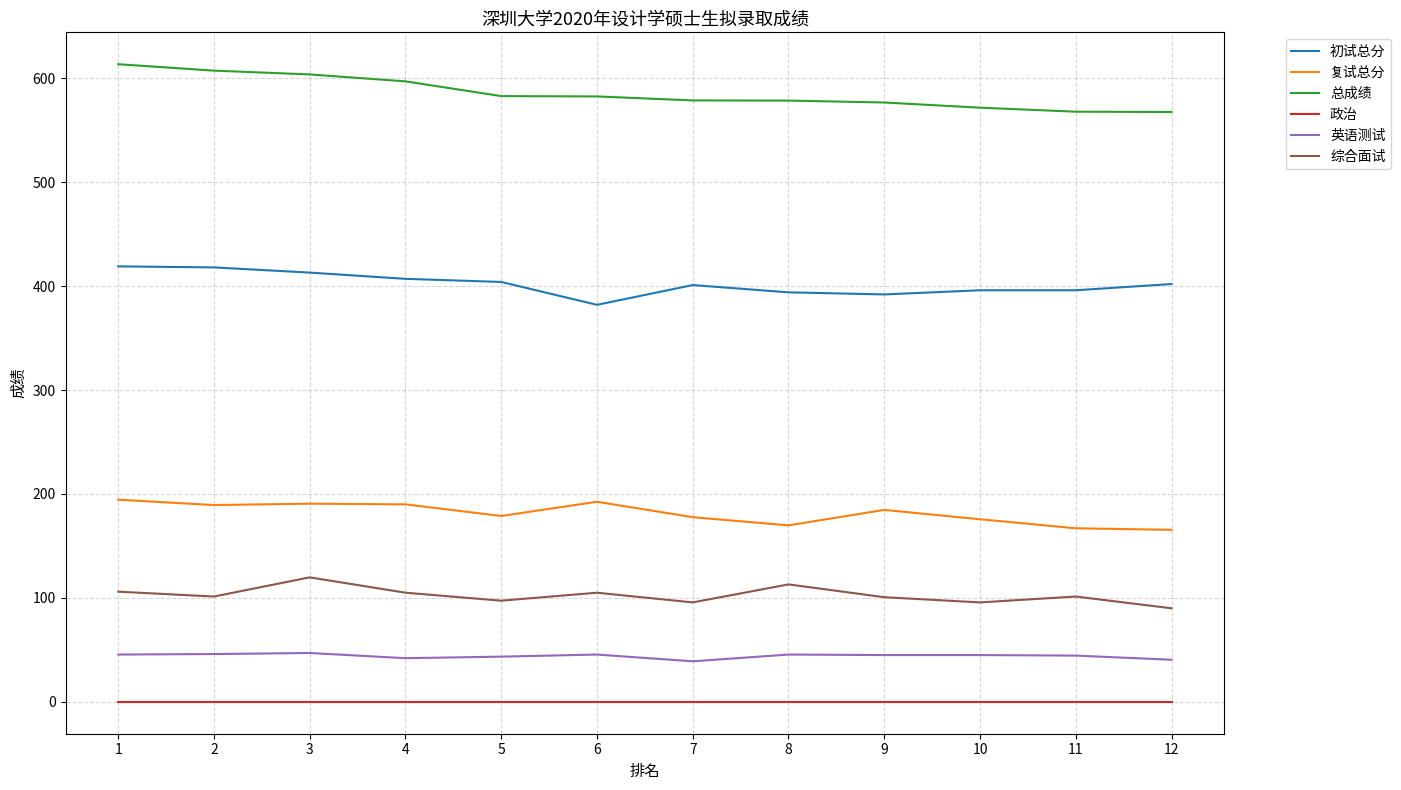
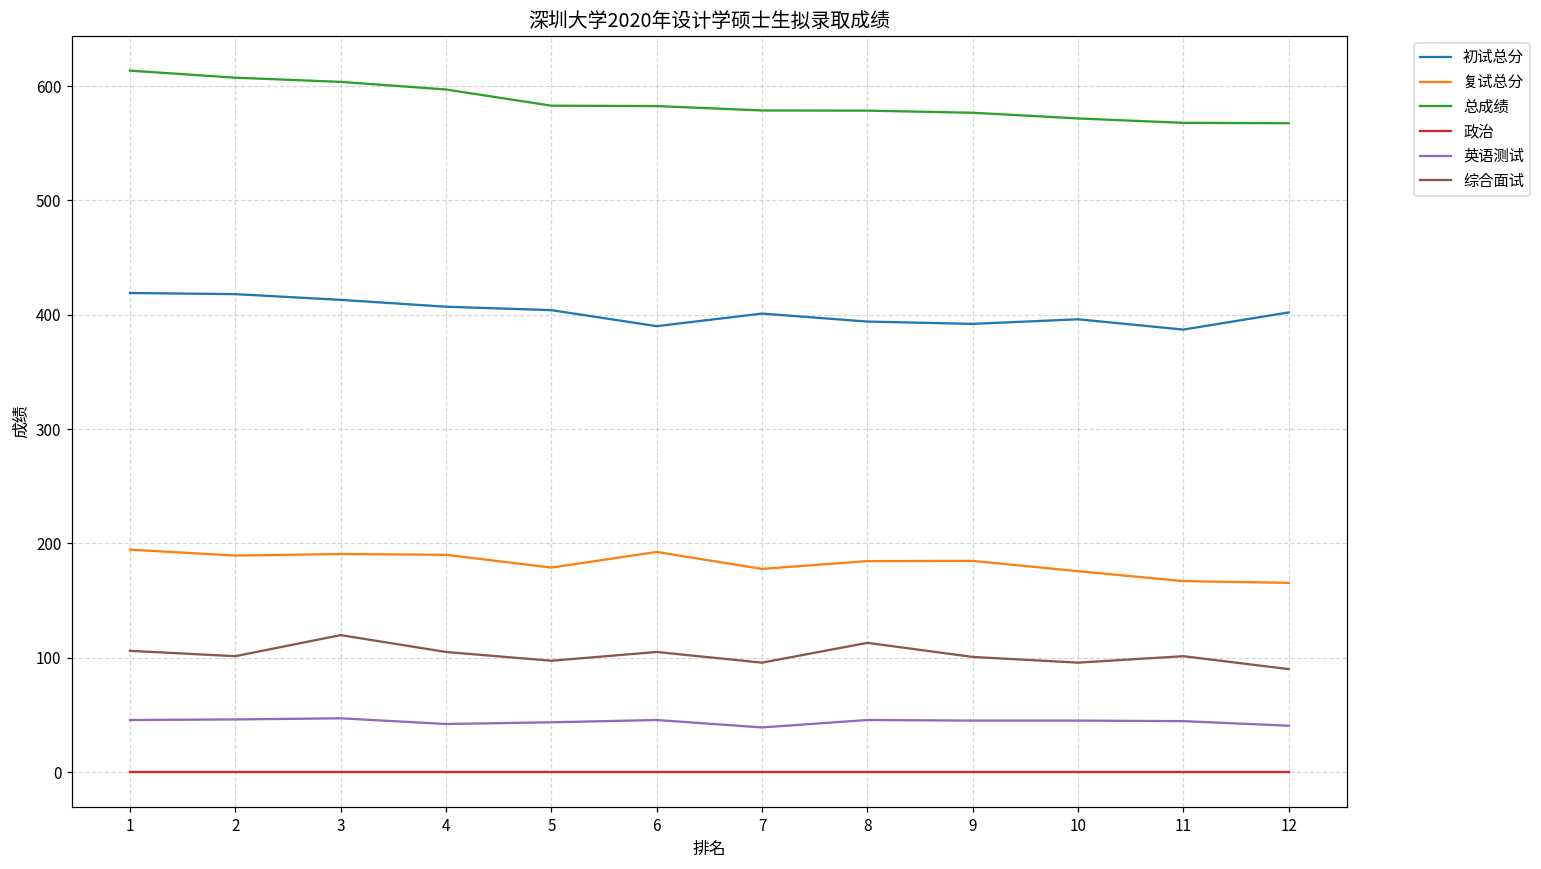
初试总分, 6: 382 -> 390
复试总分, 8: 170 -> 185
初试总分, 11: 396 -> 387
